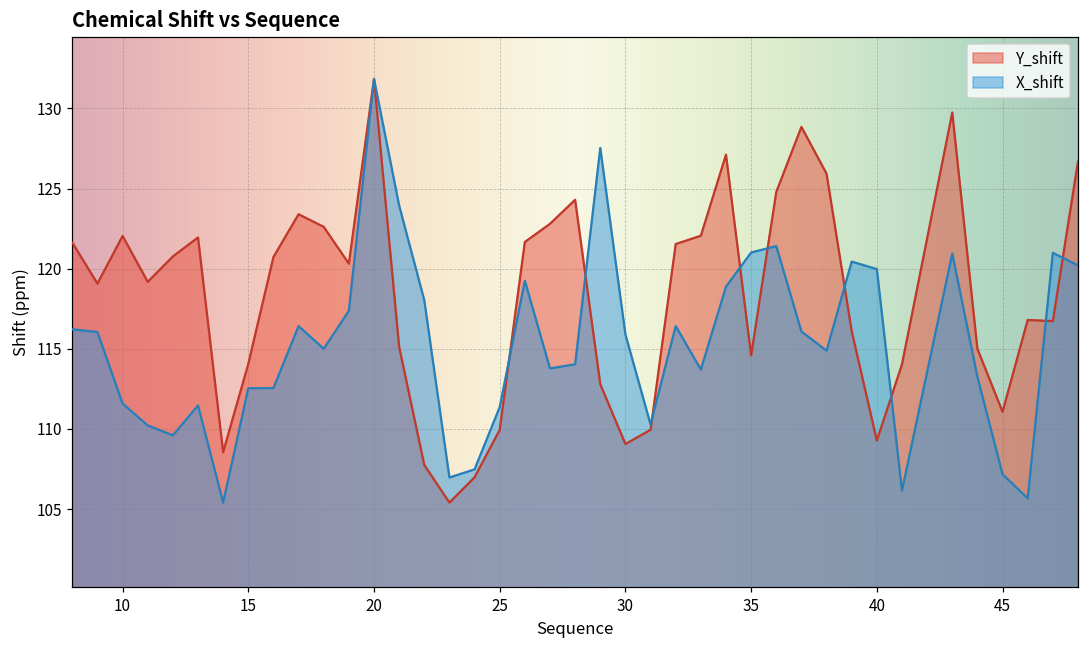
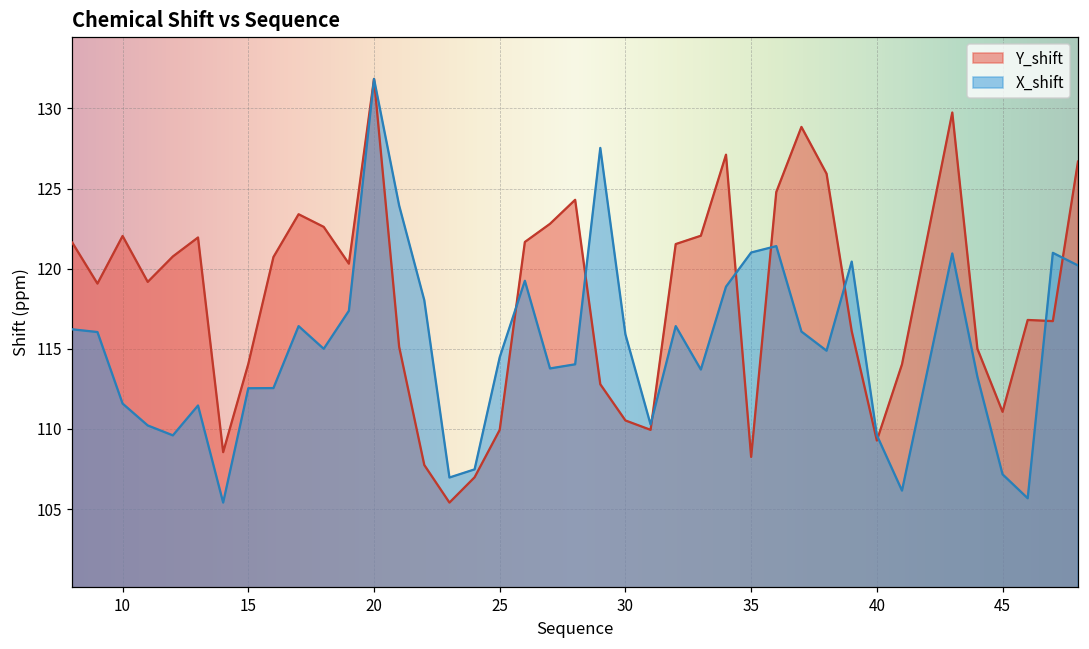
X_shift, 25: 111.4 -> 114.5
Y_shift, 30: 109.1 -> 110.5
Y_shift, 35: 114.6 -> 108.3
X_shift, 40: 120.0 -> 109.6
